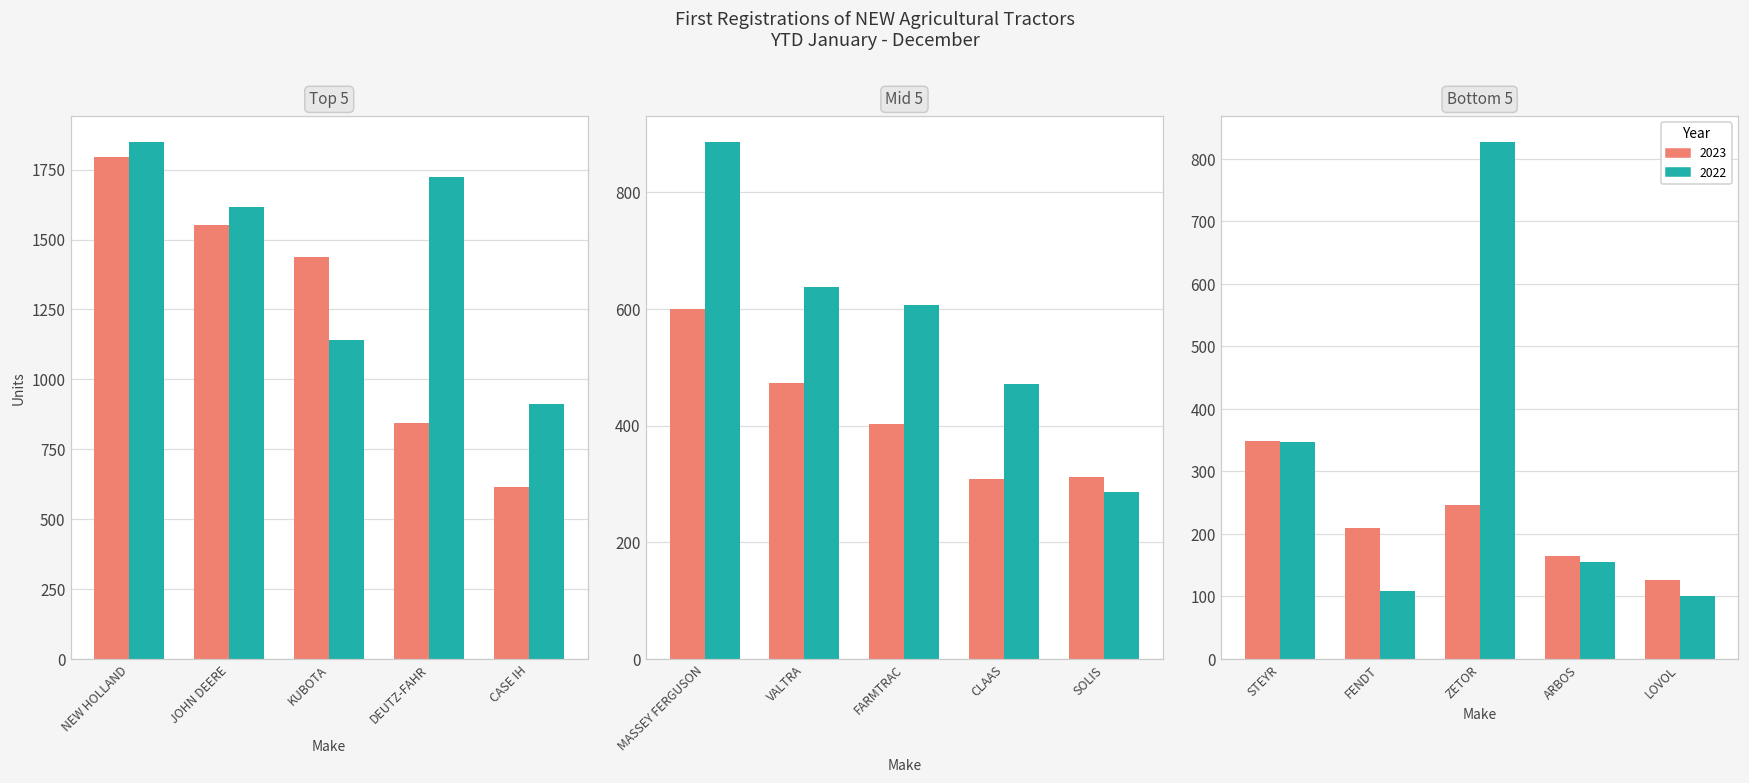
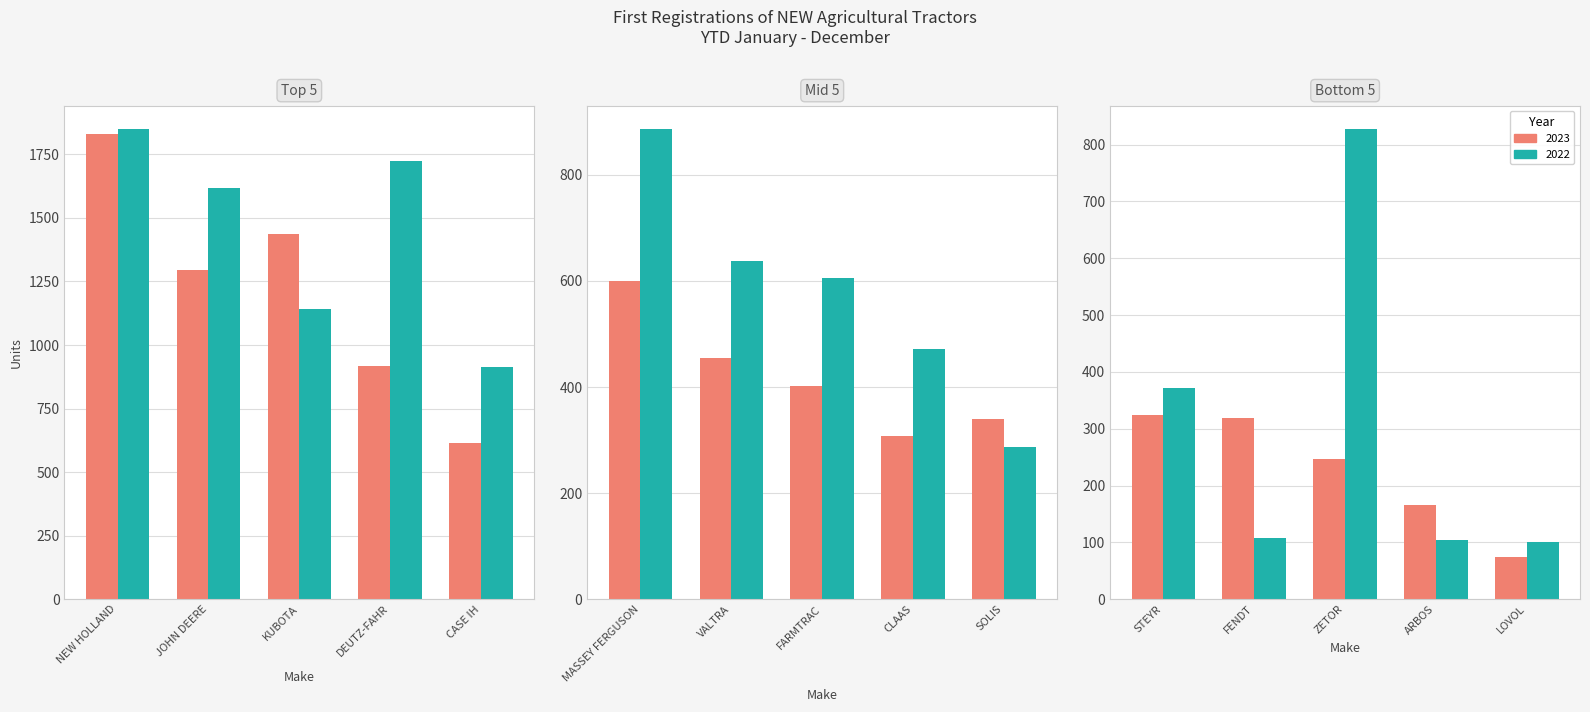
Top 5, 2023, NEW HOLLAND: 1790 -> 1830
Top 5, 2023, JOHN DEERE: 1550 -> 1290
Top 5, 2023, DEUTZ-FAHR: 840 -> 920
Mid 5, 2023, VALTRA: 470 -> 460
Mid 5, 2023, SOLIS: 310 -> 340
Bottom 5, 2023, STEYR: 350 -> 320
Bottom 5, 2022, STEYR: 350 -> 370
Bottom 5, 2023, FENDT: 210 -> 320
Bottom 5, 2022, ARBOS: 160 -> 110
Bottom 5, 2023, LOVOL: 130 -> 70
